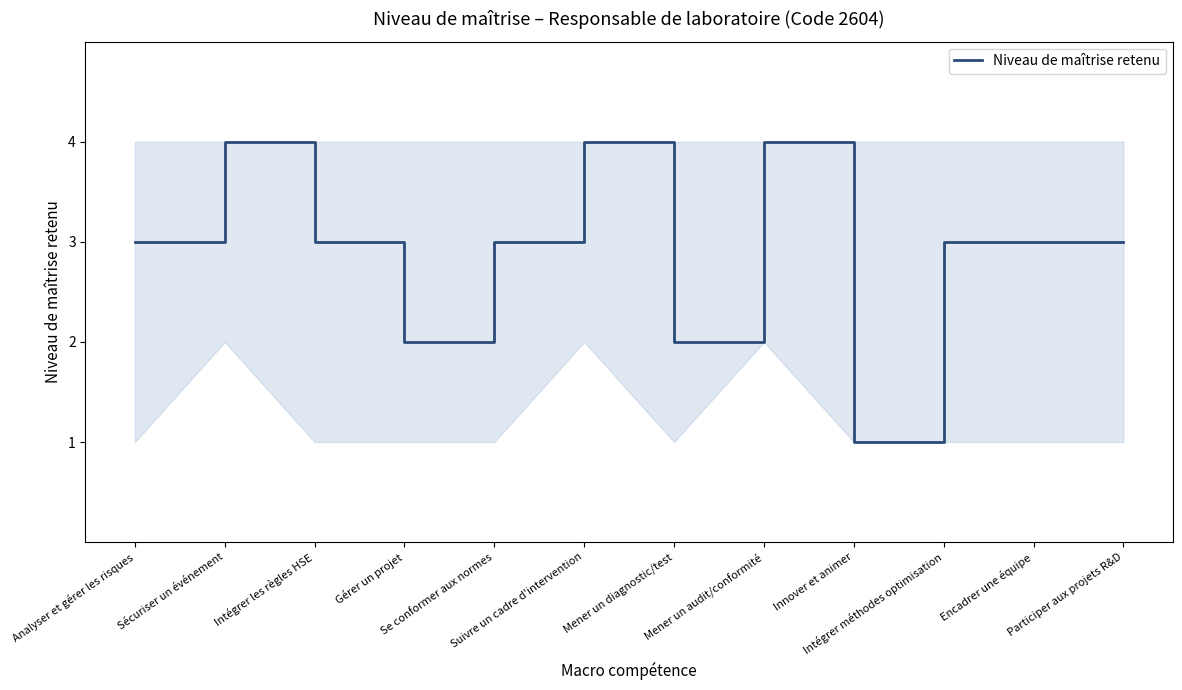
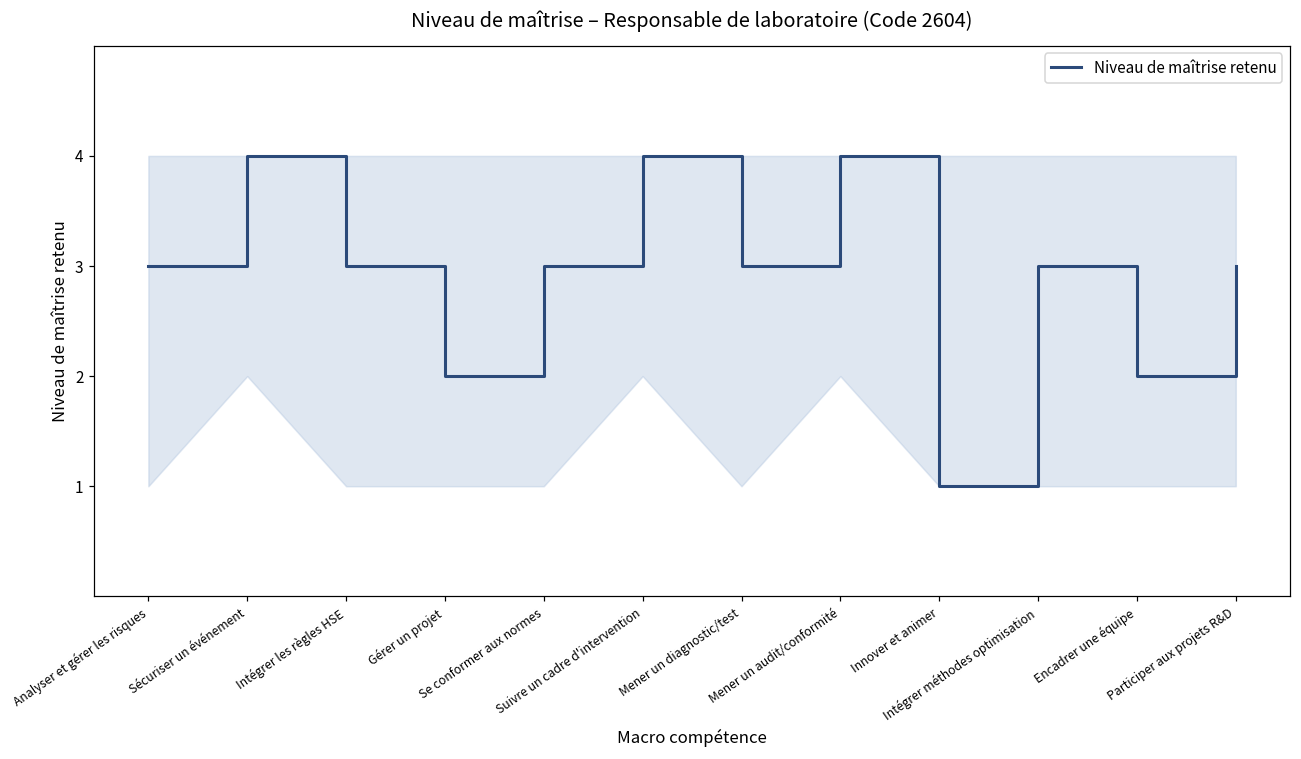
Niveau de maîtrise retenu, Mener un diagnostic/test: 2 -> 3
Niveau de maîtrise retenu, Encadrer une équipe: 3 -> 2
